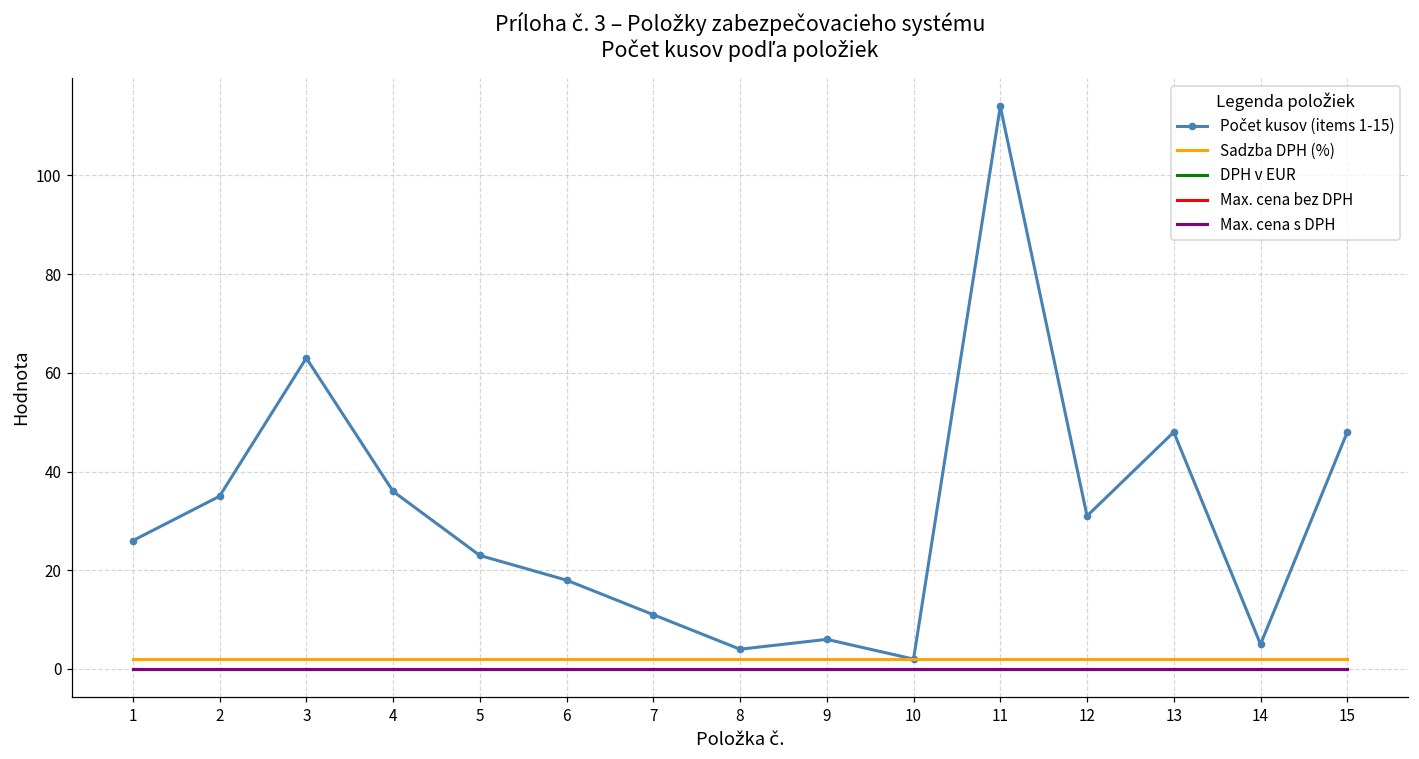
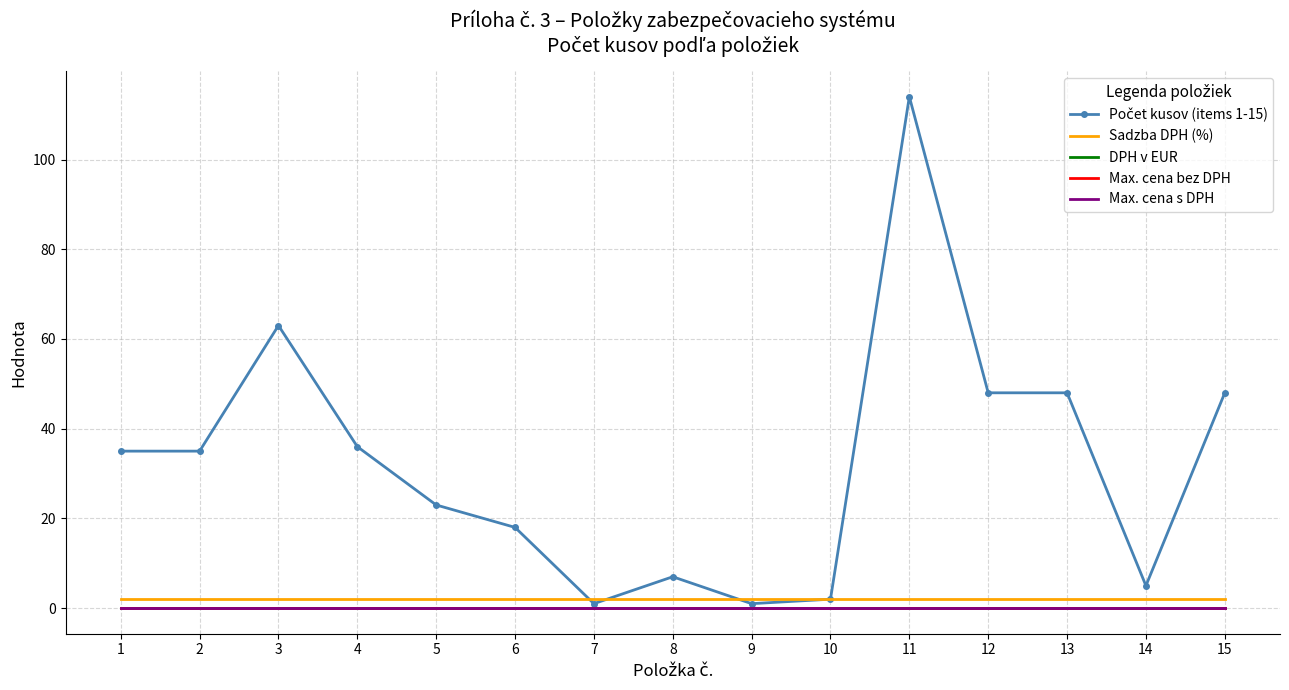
Počet kusov (items 1-15), 1: 26 -> 35
Počet kusov (items 1-15), 7: 11 -> 1
Počet kusov (items 1-15), 8: 4 -> 7
Počet kusov (items 1-15), 9: 6 -> 1
Počet kusov (items 1-15), 12: 31 -> 48
